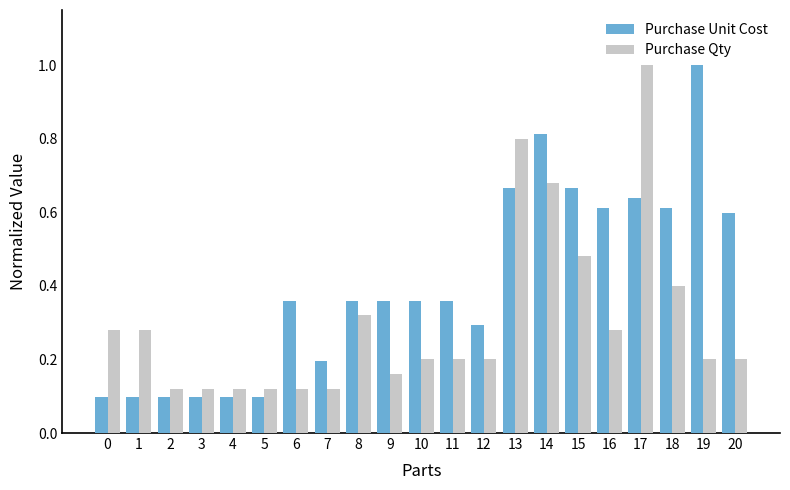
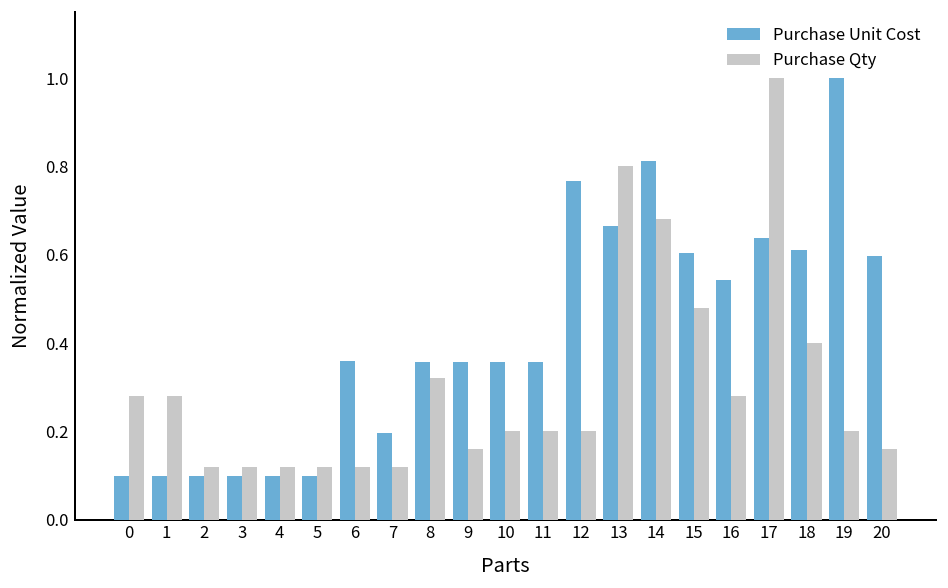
Purchase Unit Cost, 12: 0.29 -> 0.77
Purchase Unit Cost, 15: 0.67 -> 0.60
Purchase Unit Cost, 16: 0.61 -> 0.54
Purchase Qty, 20: 0.20 -> 0.16
